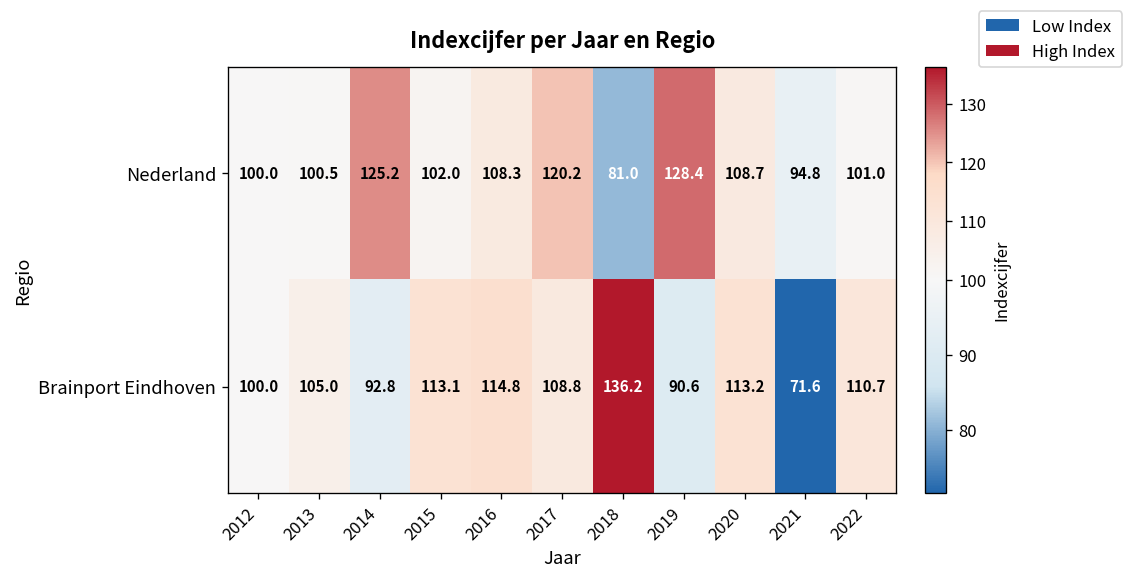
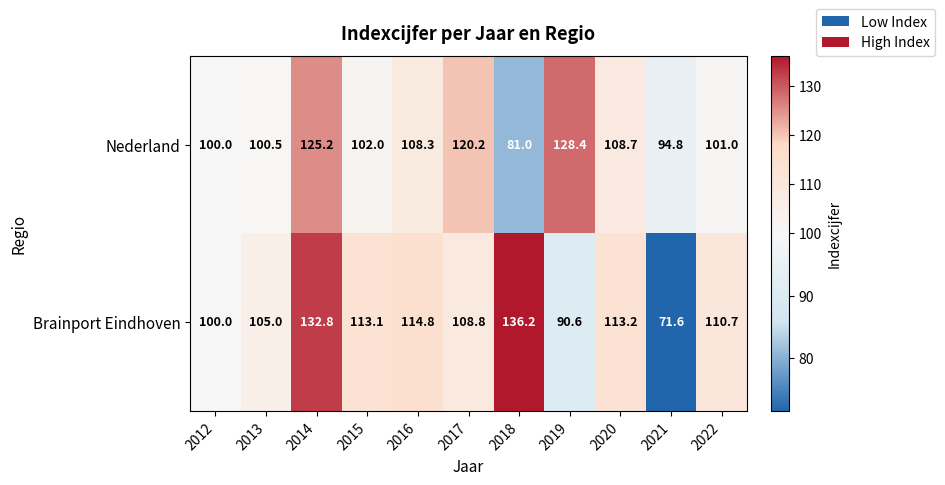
Brainport Eindhoven, 2014: 92.8 -> 132.8
